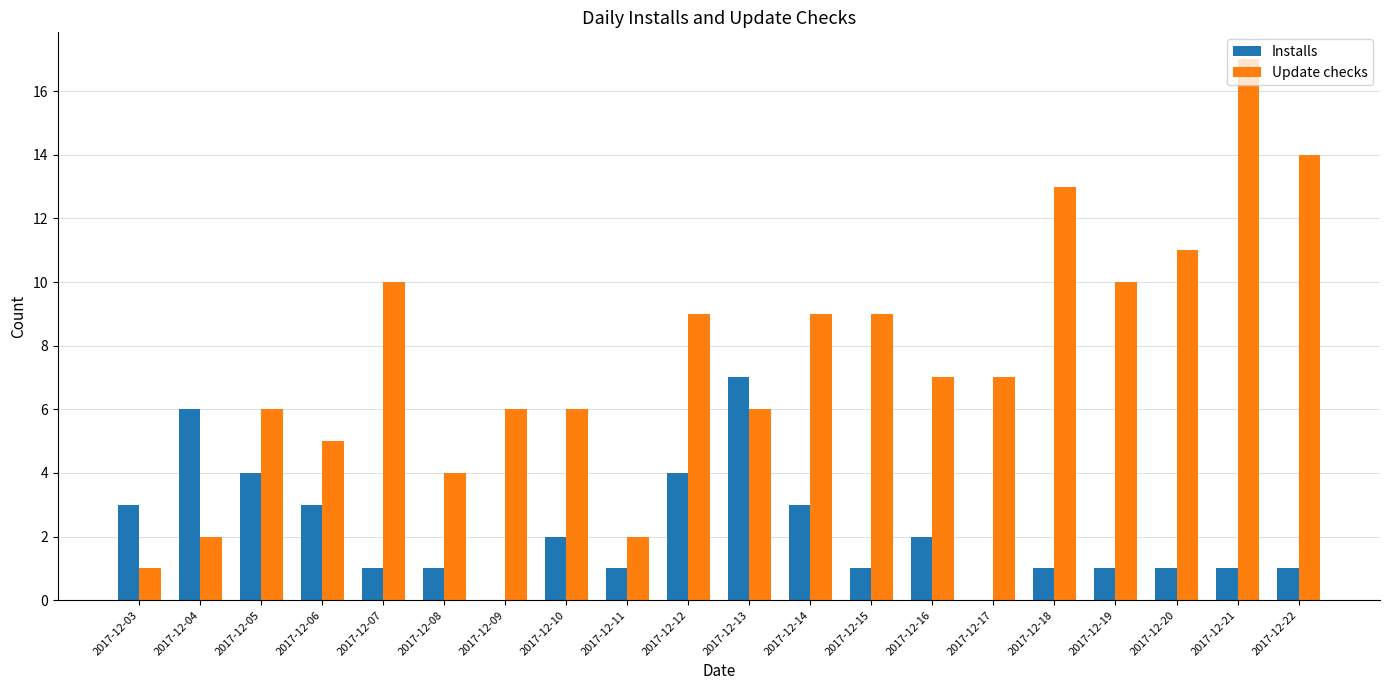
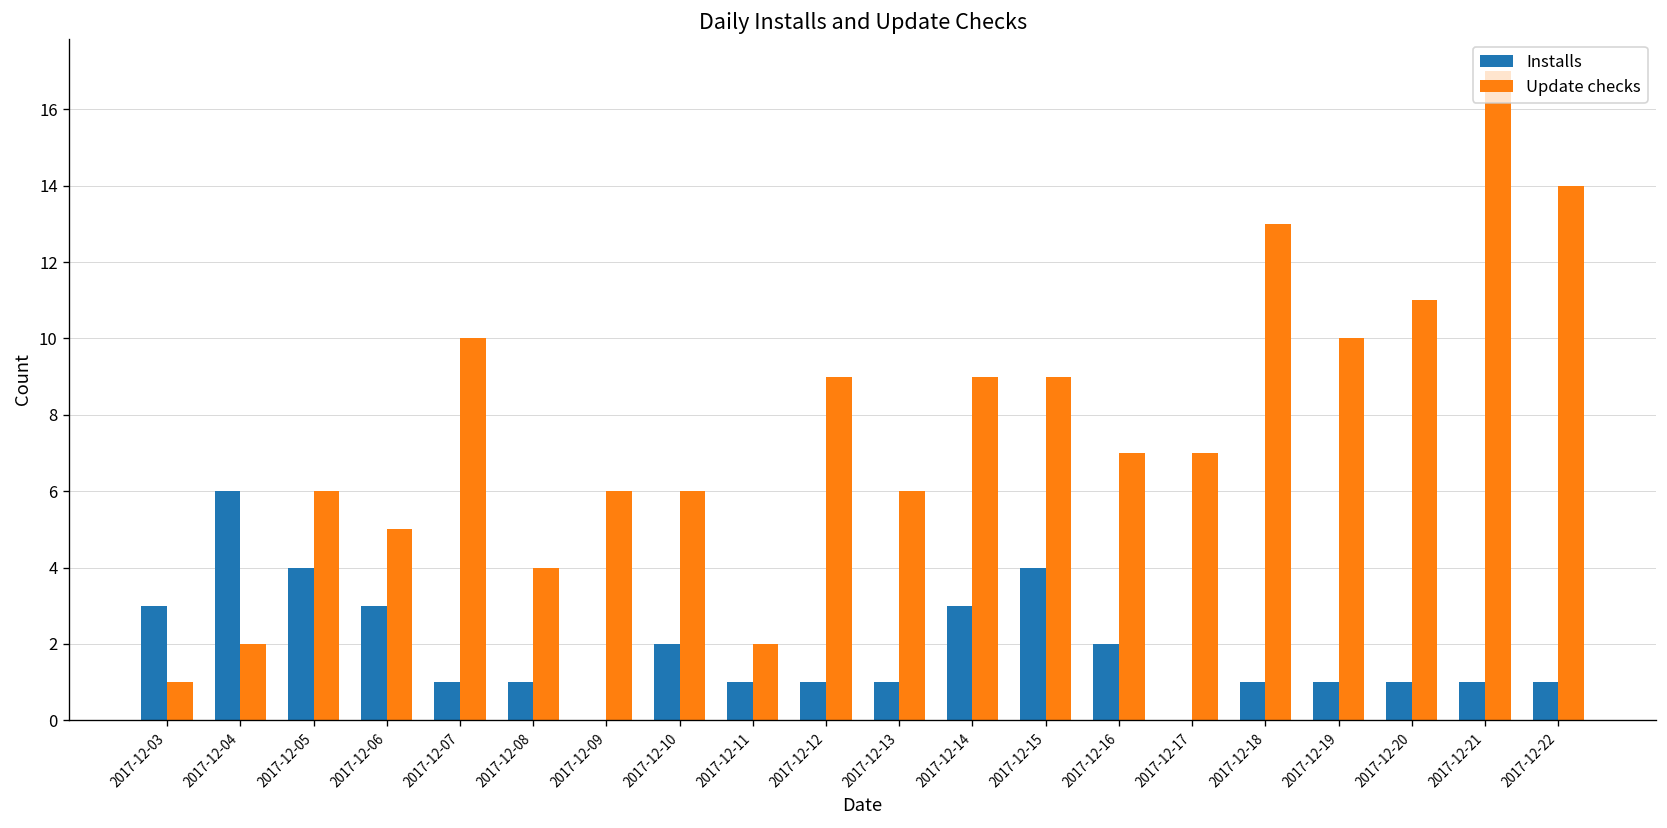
Installs, 2017-12-12: 4 -> 1
Installs, 2017-12-13: 7 -> 1
Installs, 2017-12-15: 1 -> 4
